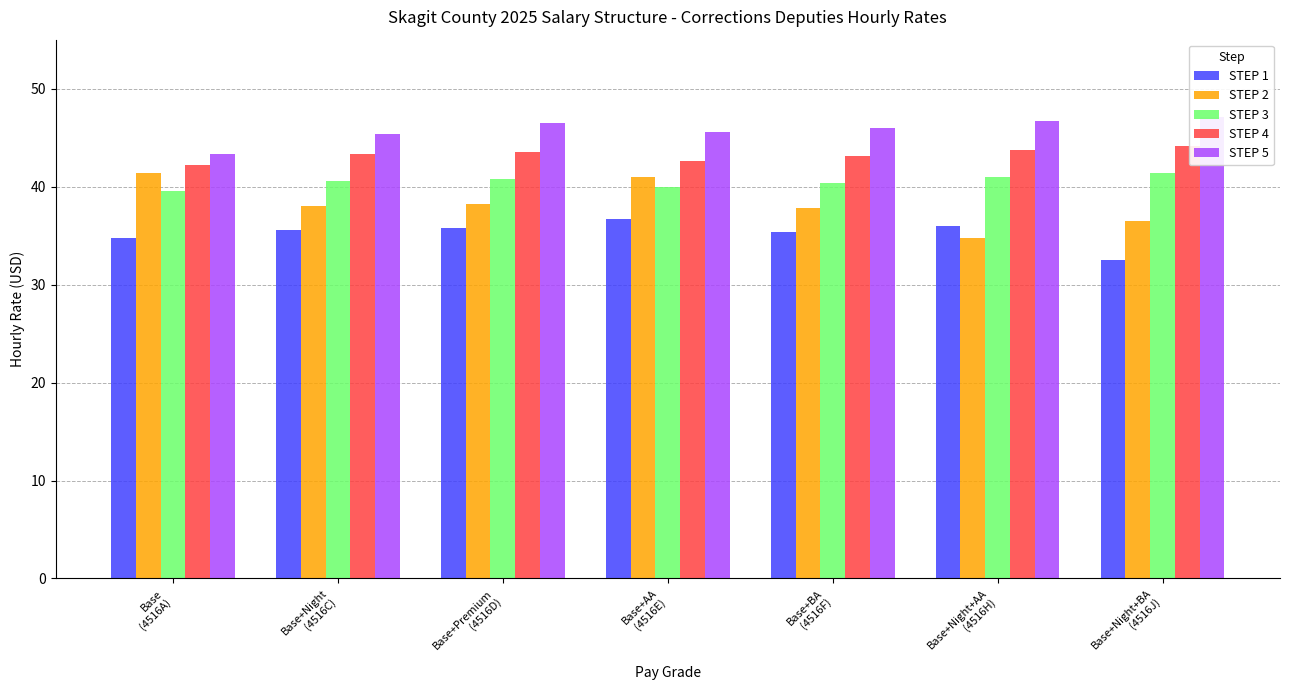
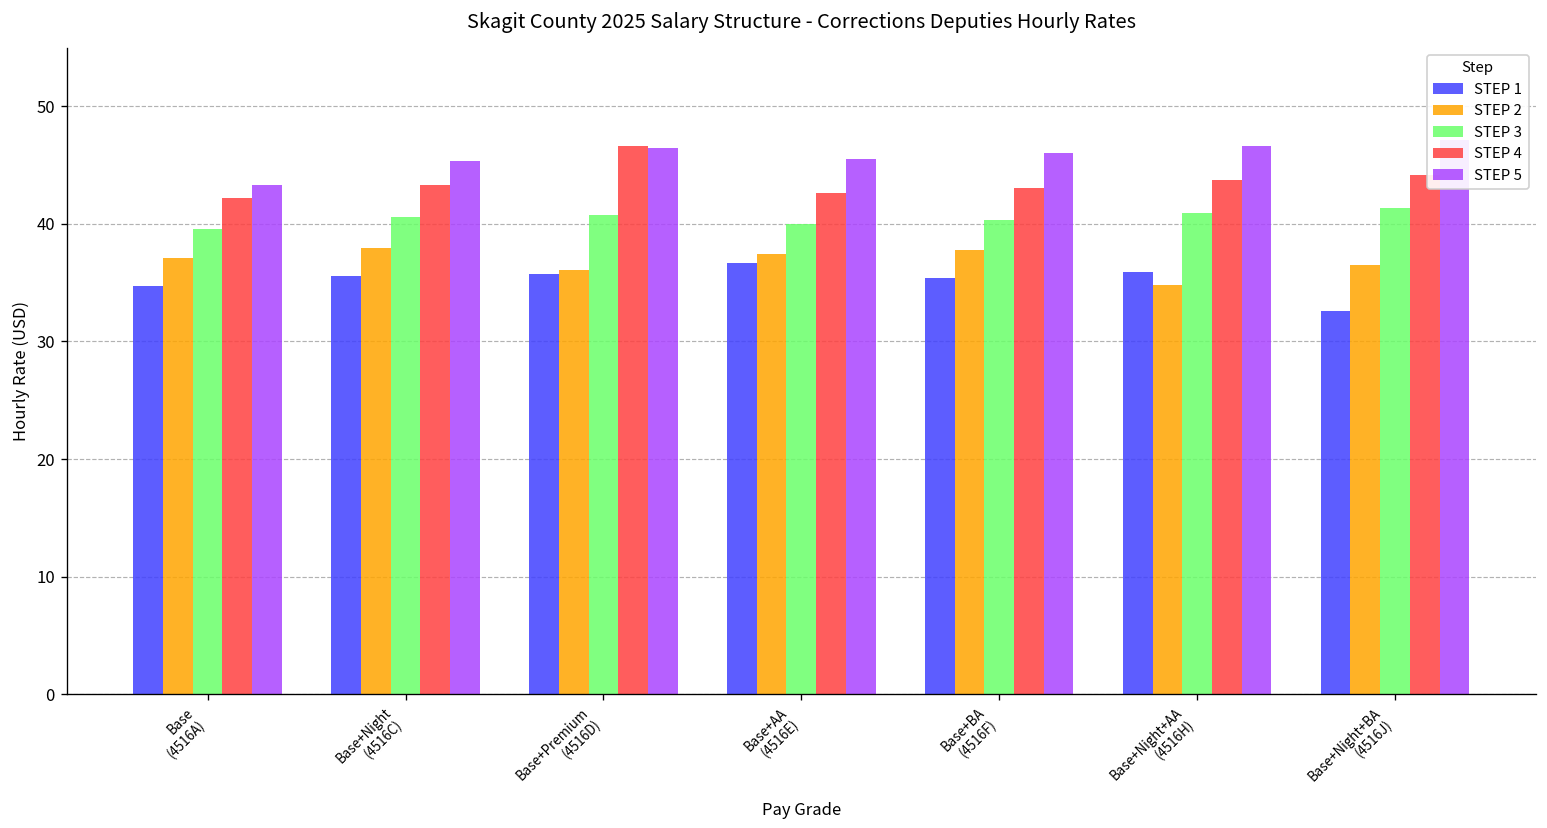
STEP 2, Base (4516A): 41 -> 37
STEP 2, Base+Premium (4516D): 38 -> 36
STEP 4, Base+Premium (4516D): 44 -> 47
STEP 2, Base+AA (4516E): 41 -> 37
